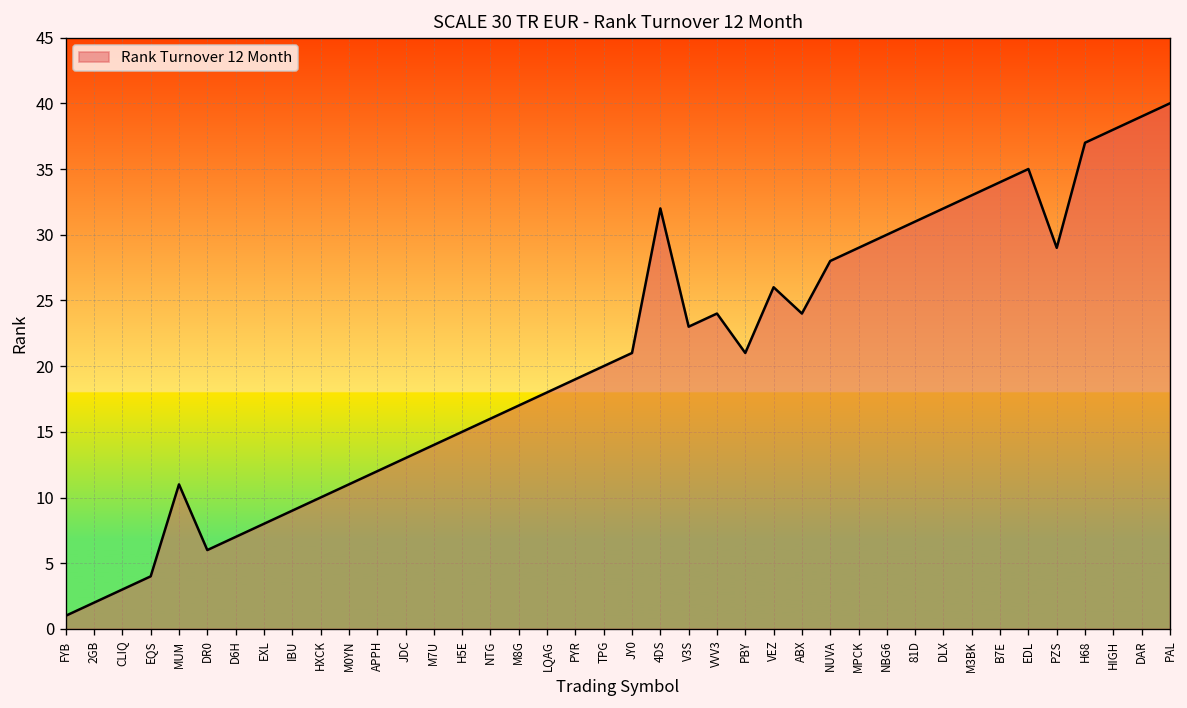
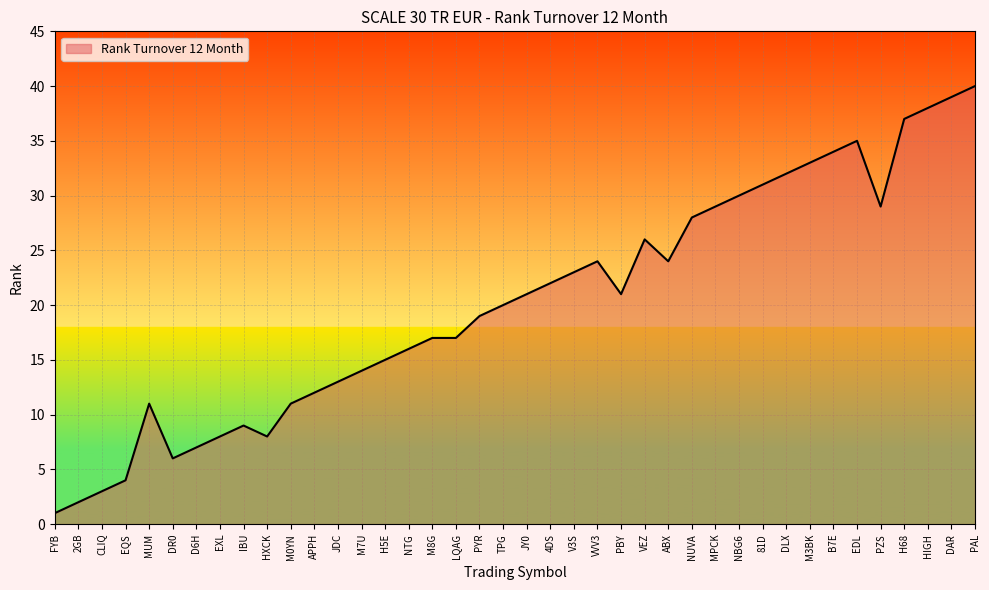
HXCK: 10 -> 8
LQAG: 18 -> 17
4DS: 32 -> 22
